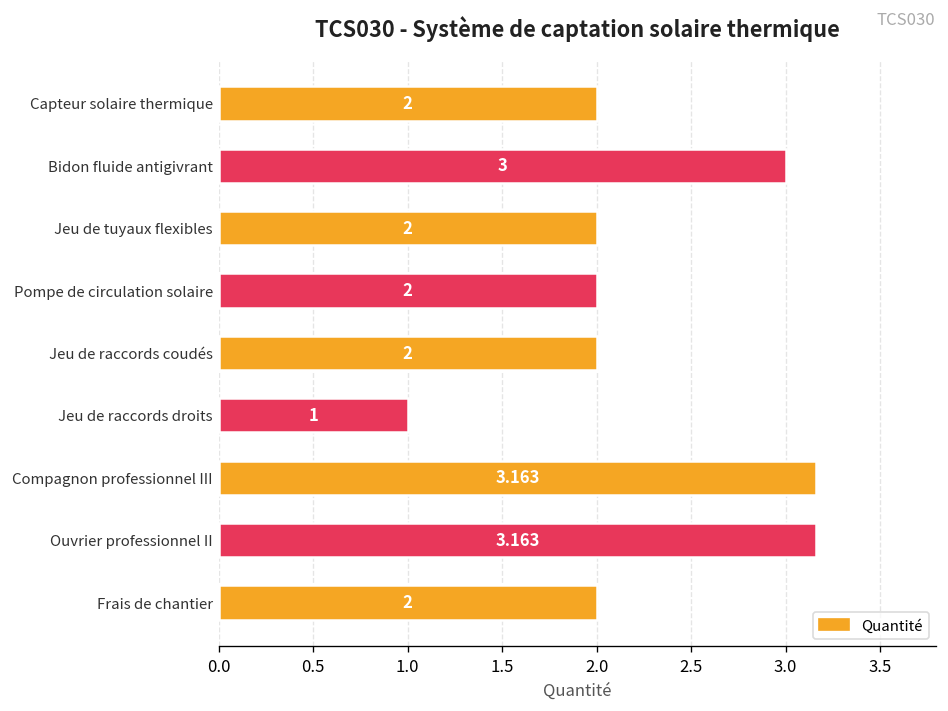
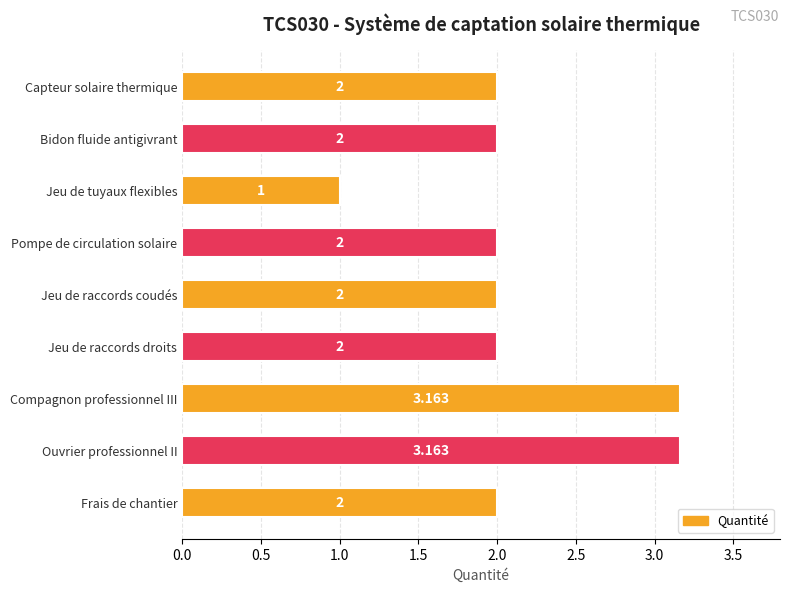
Bidon fluide antigivrant: 3 -> 2
Jeu de tuyaux flexibles: 2 -> 1
Jeu de raccords droits: 1 -> 2
